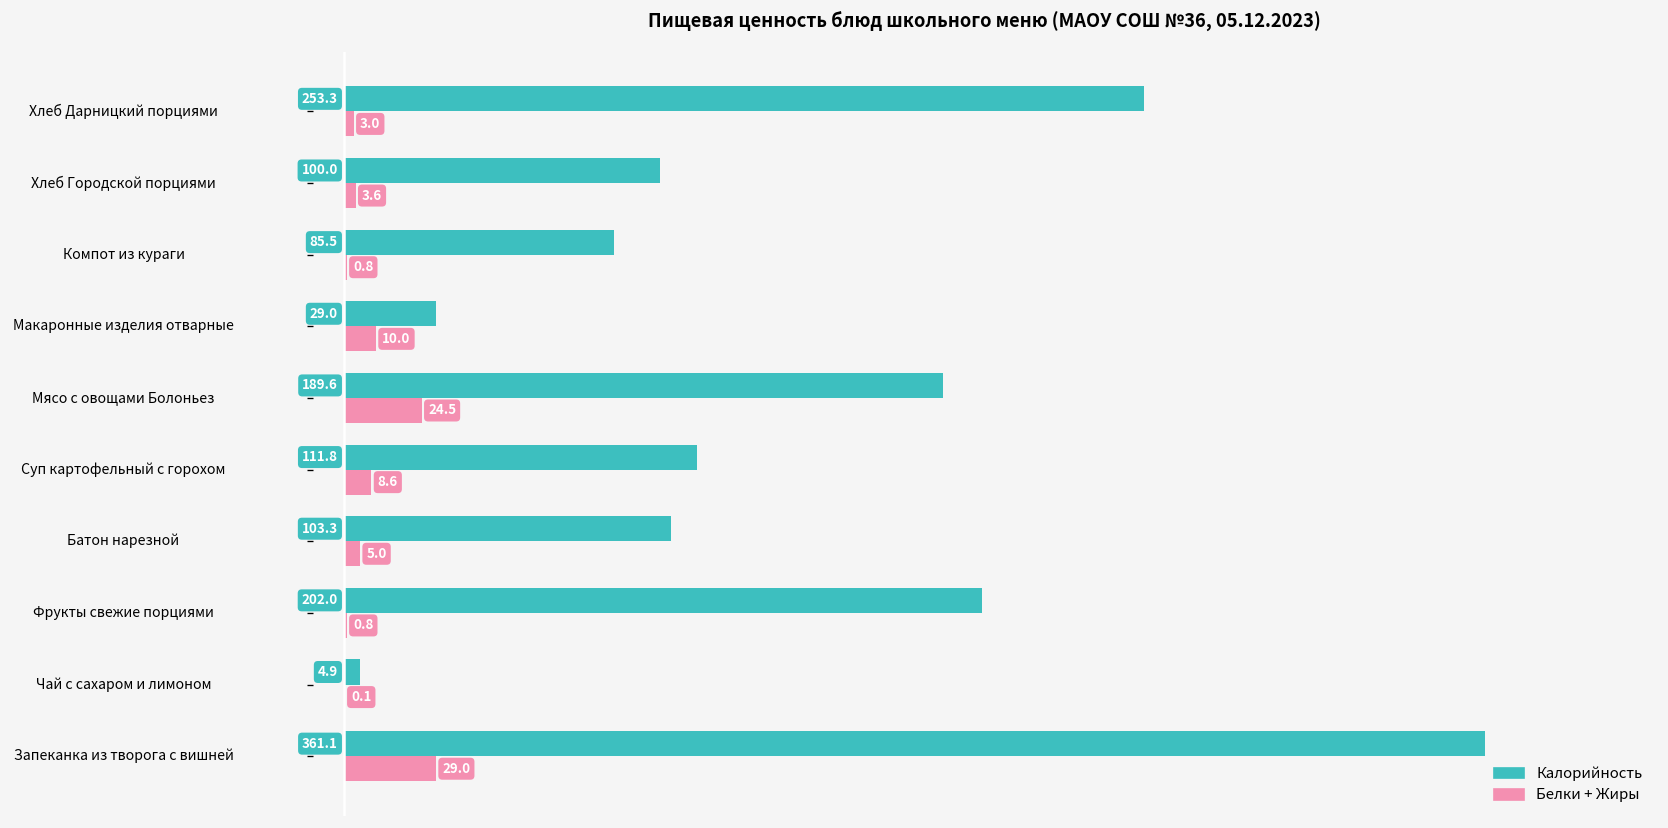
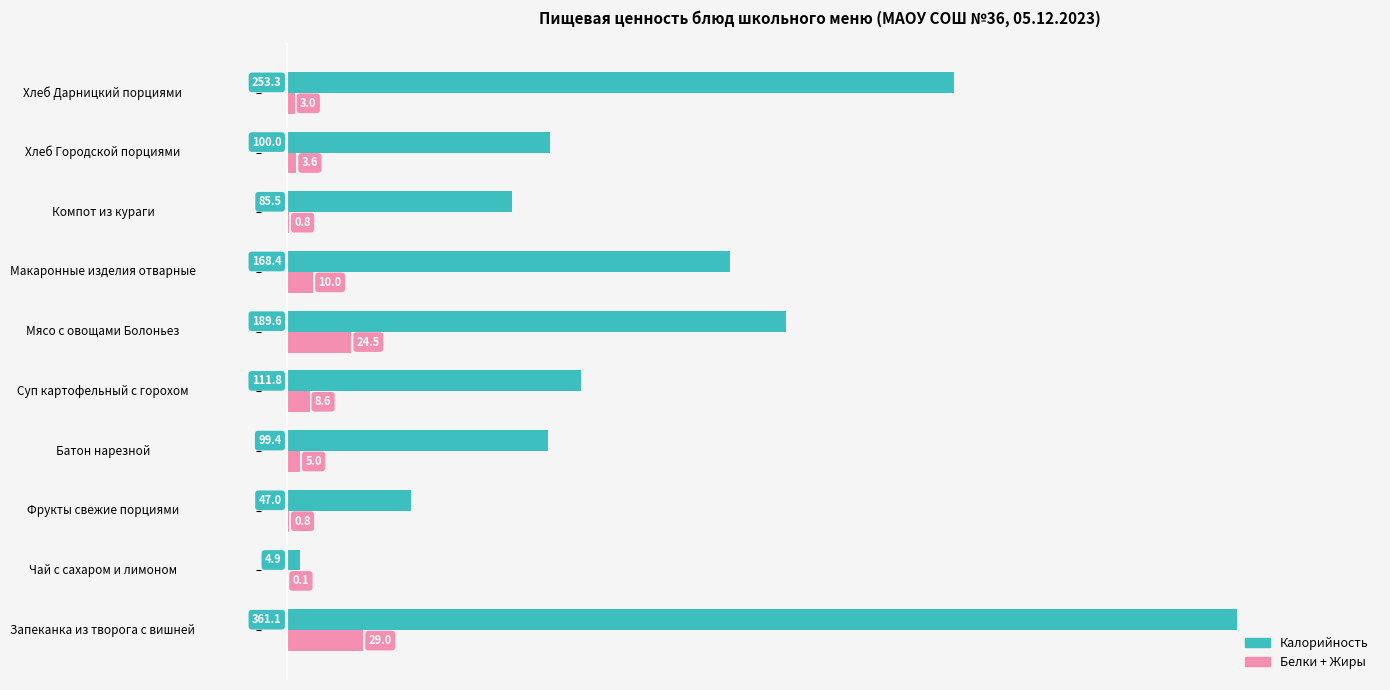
Калорийность, Макаронные изделия отварные: 29.0 -> 168.4
Калорийность, Батон нарезной: 103.3 -> 99.4
Калорийность, Фрукты свежие порциями: 202.0 -> 47.0
